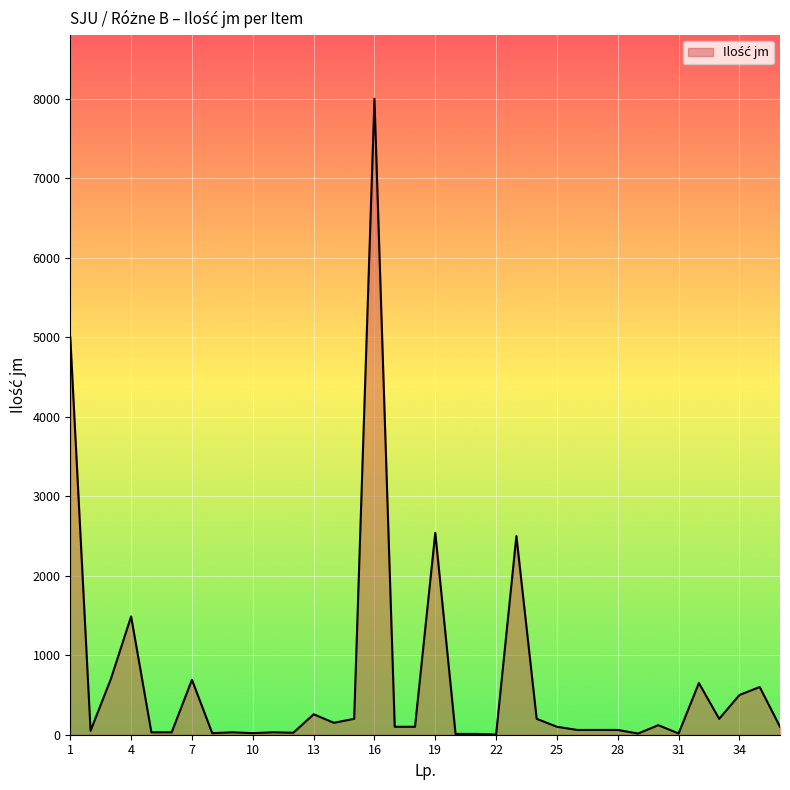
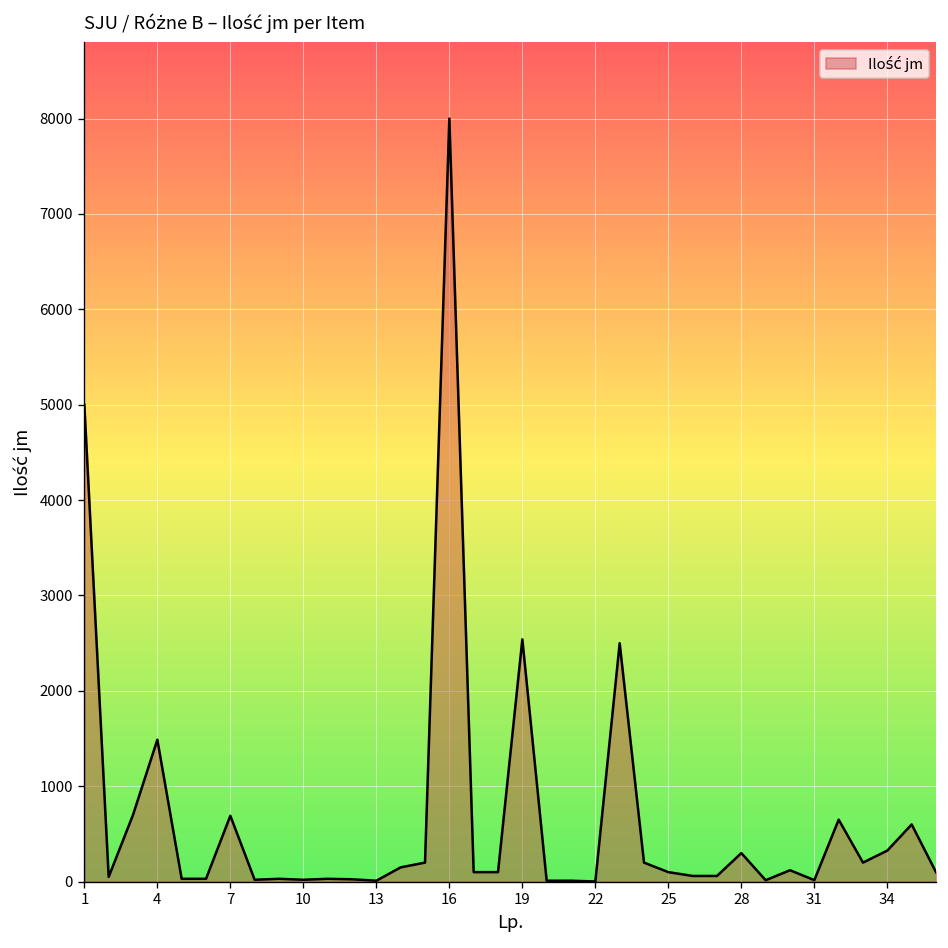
13: 300 -> 0
28: 100 -> 300
34: 500 -> 300
